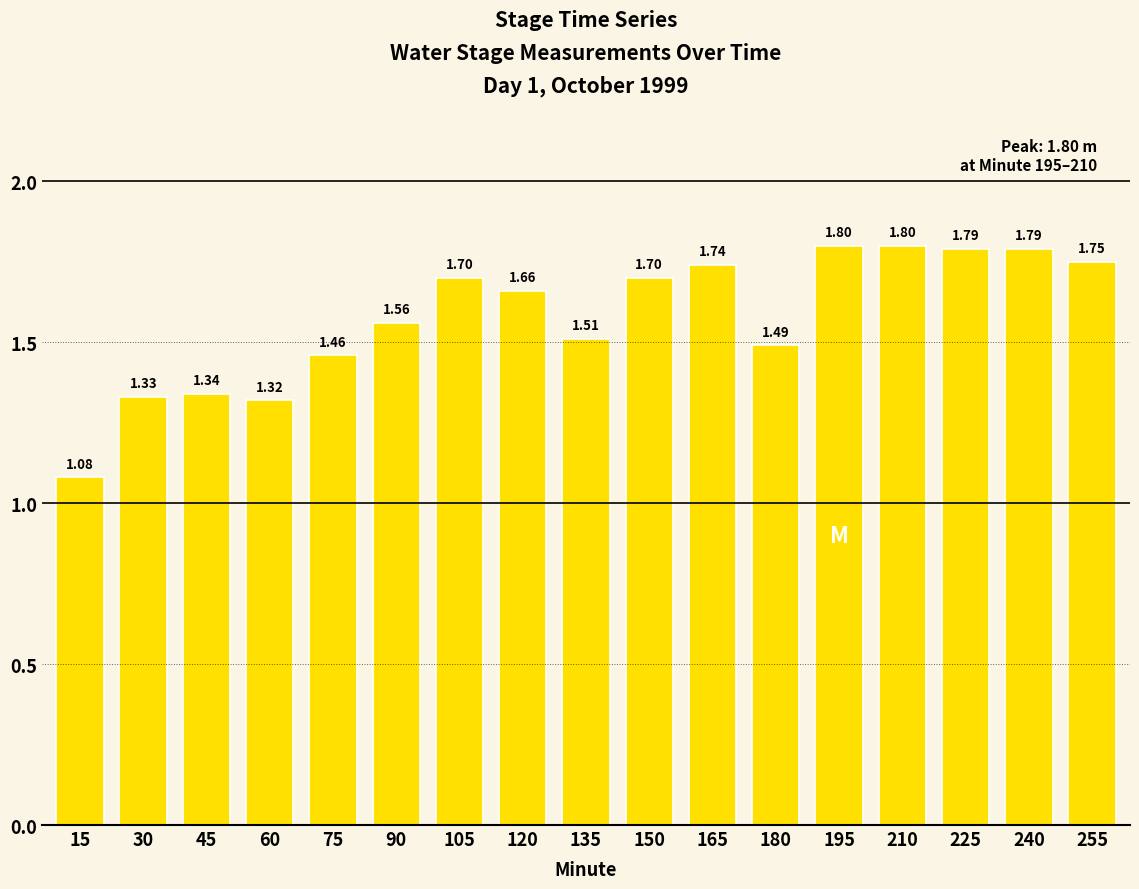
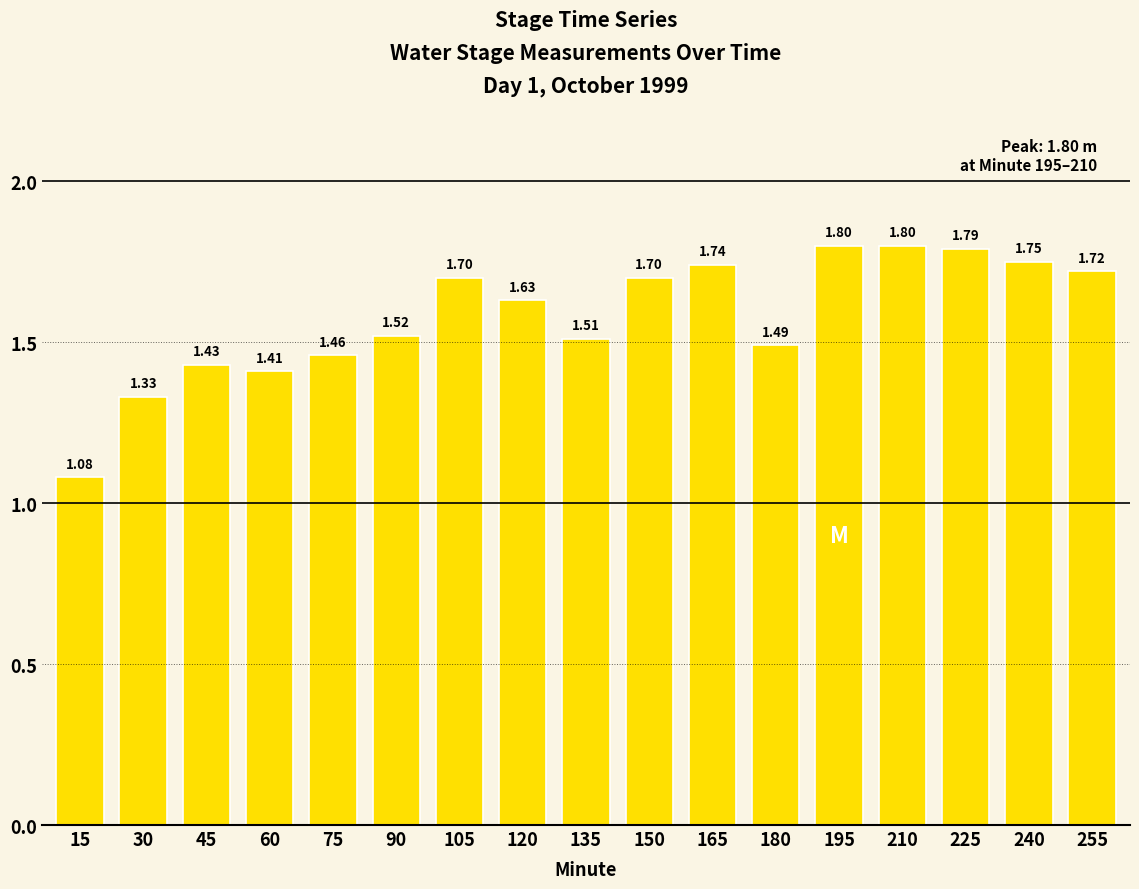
45: 1.34 -> 1.43
60: 1.32 -> 1.41
90: 1.56 -> 1.52
120: 1.66 -> 1.63
240: 1.79 -> 1.75
255: 1.75 -> 1.72
